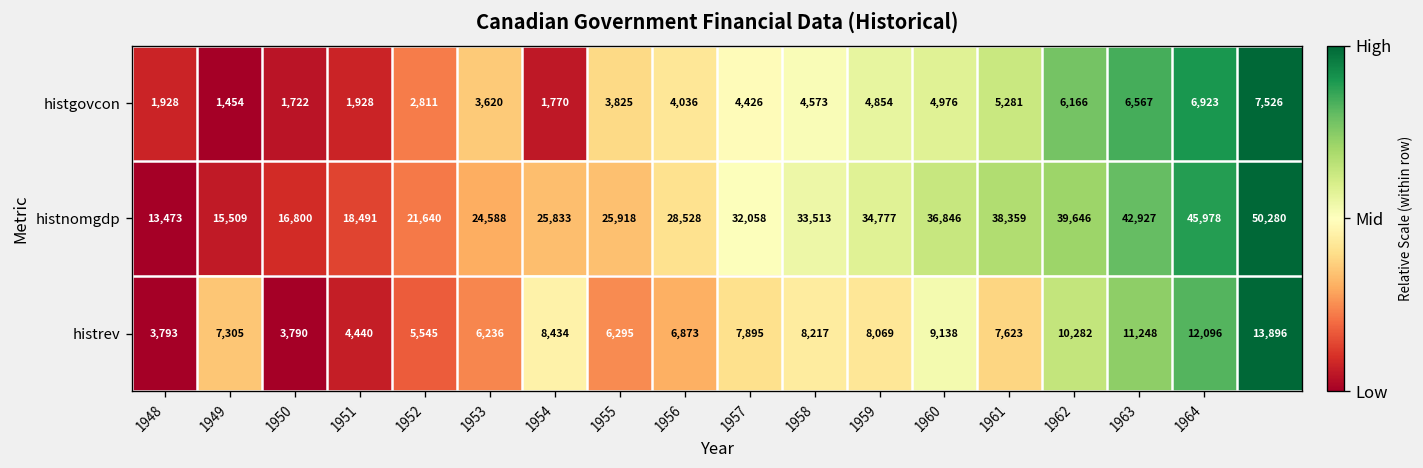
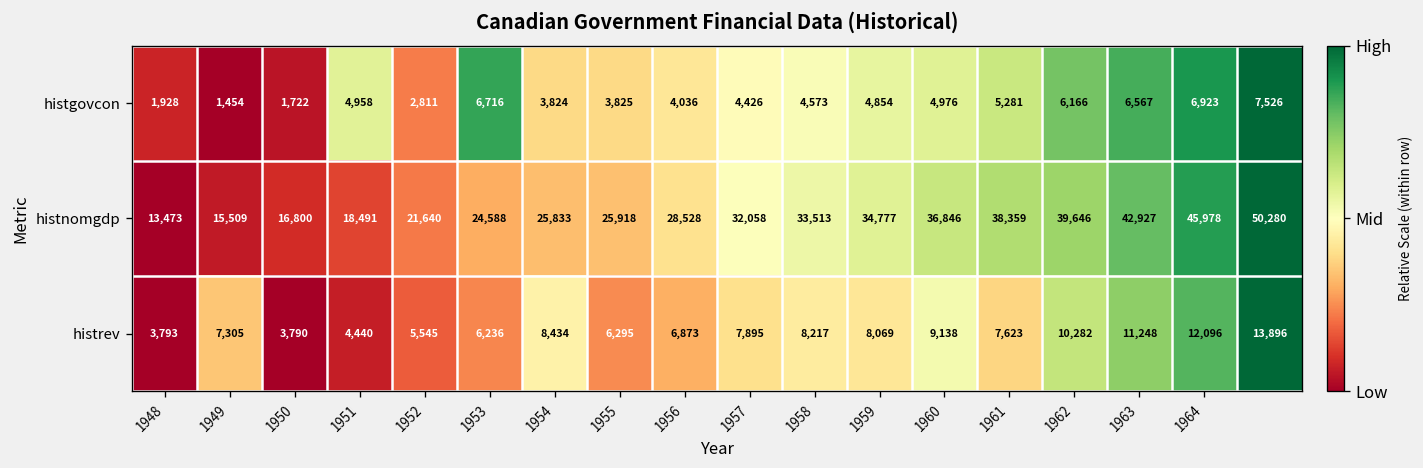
histgovcon, 1951: 1,928 -> 4,958
histgovcon, 1953: 3,620 -> 6,716
histgovcon, 1954: 1,770 -> 3,824
